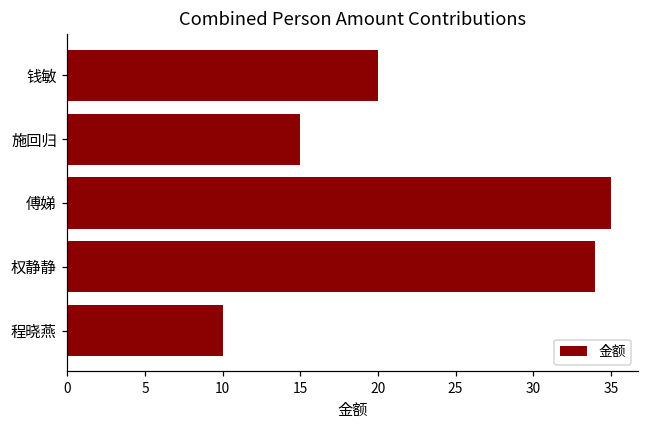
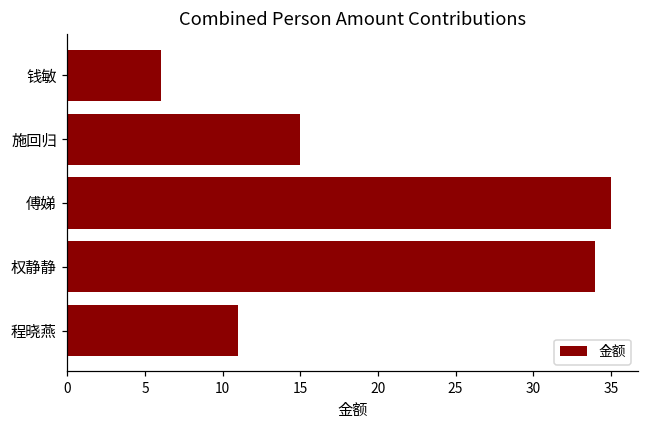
钱敏: 20 -> 6
程晓燕: 10 -> 11
